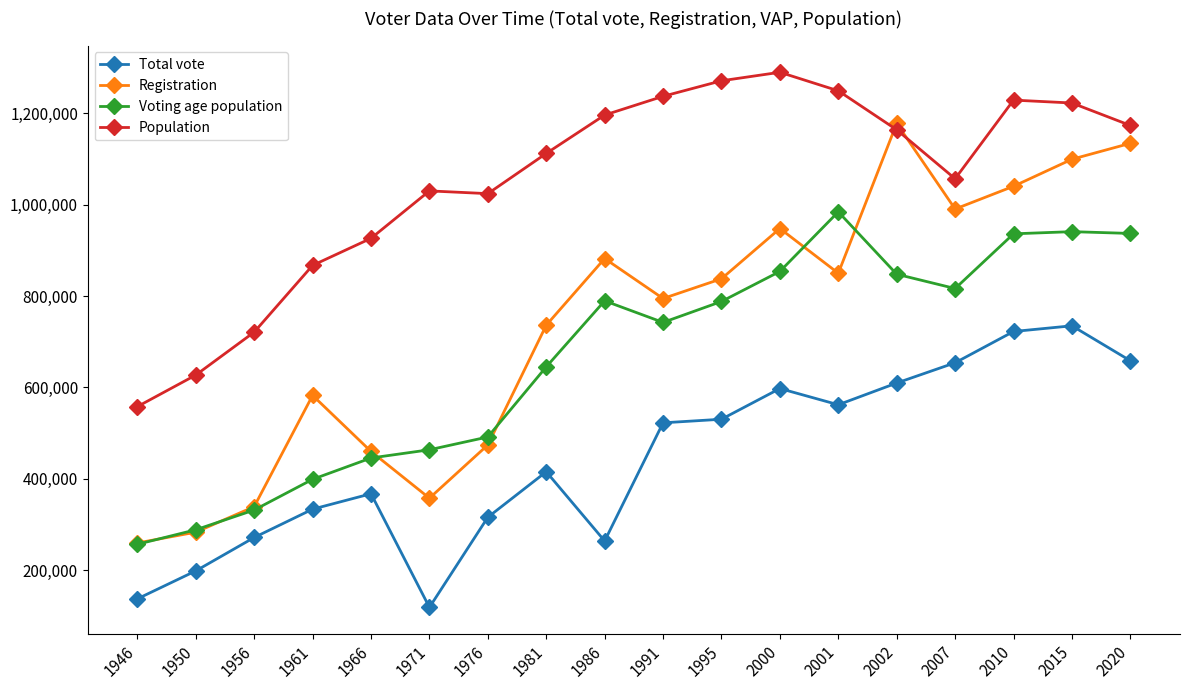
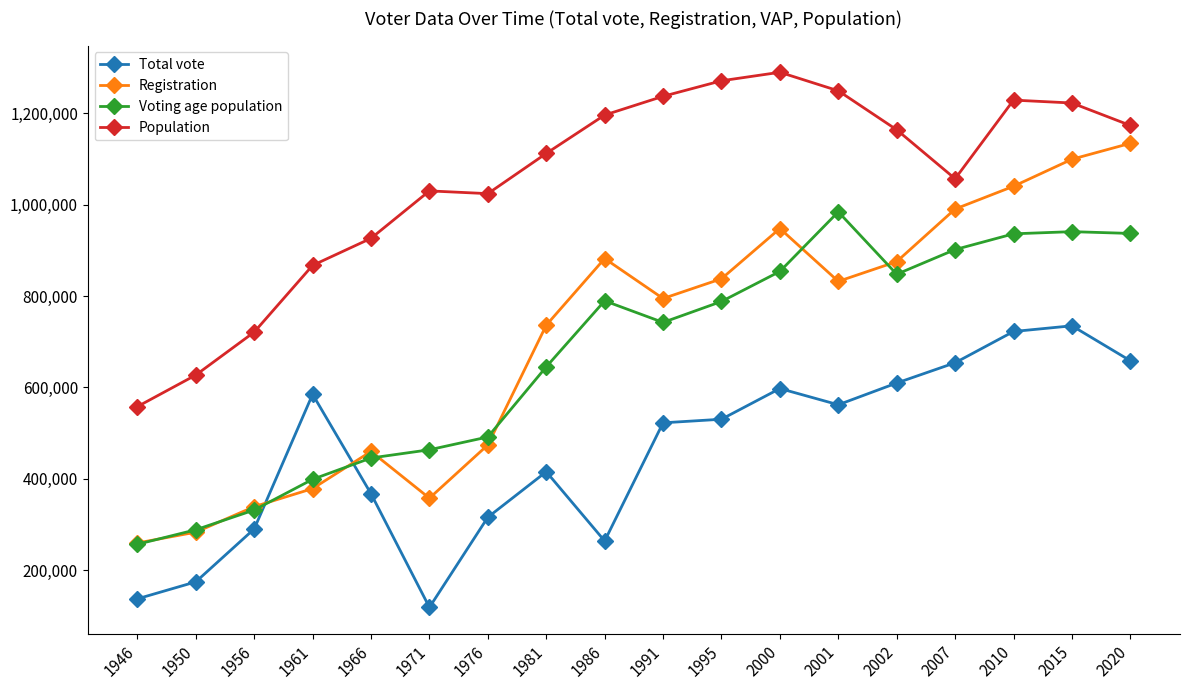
Total vote, 1950: 200,000 -> 170,000
Total vote, 1956: 270,000 -> 290,000
Total vote, 1961: 330,000 -> 580,000
Registration, 1961: 580,000 -> 380,000
Registration, 2001: 850,000 -> 830,000
Registration, 2002: 1,180,000 -> 880,000
Voting age population, 2007: 820,000 -> 900,000
